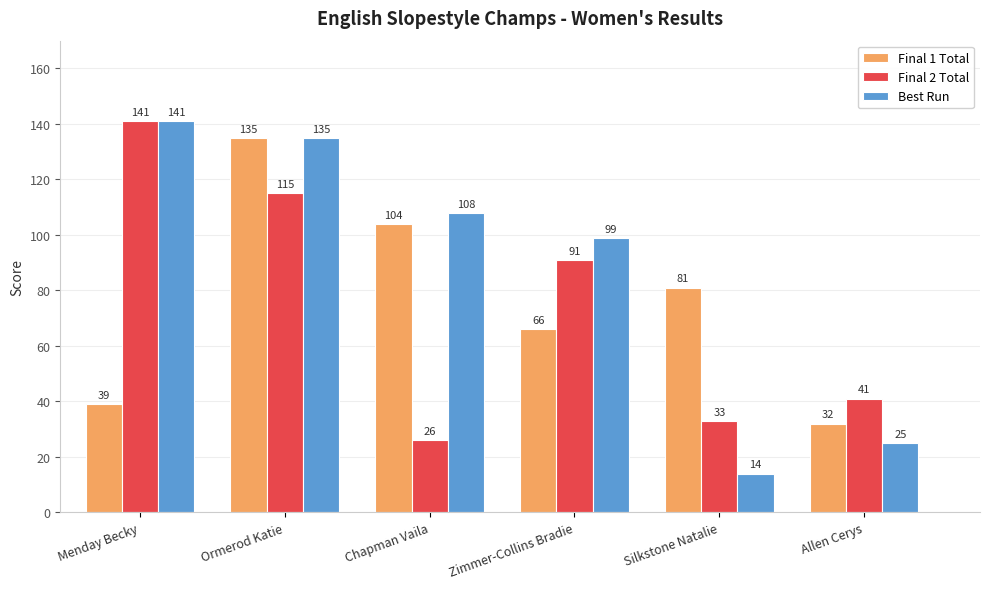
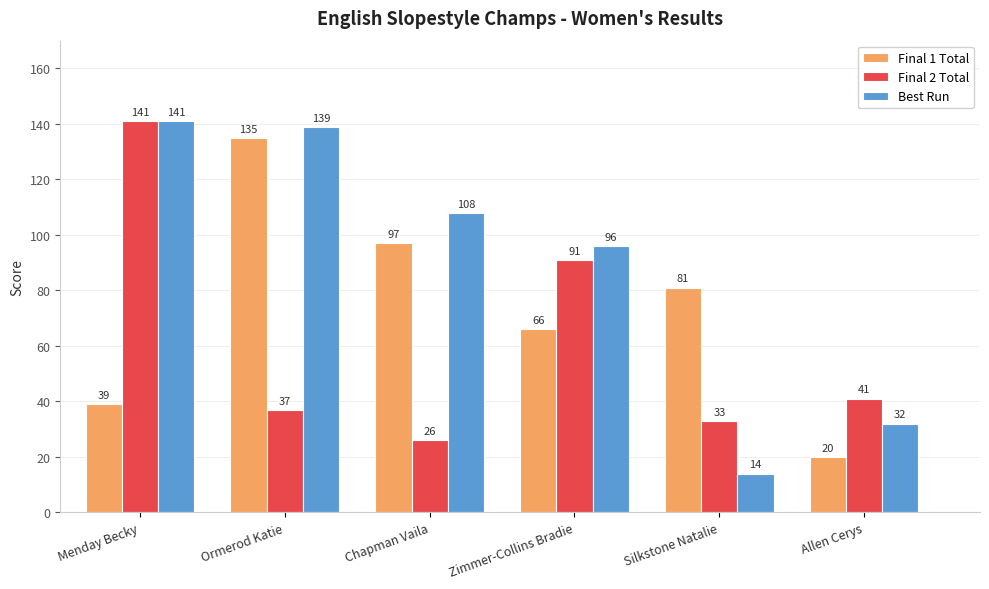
Final 2 Total, Ormerod Katie: 115 -> 37
Best Run, Ormerod Katie: 135 -> 139
Final 1 Total, Chapman Vaila: 104 -> 97
Best Run, Zimmer-Collins Bradie: 99 -> 96
Final 1 Total, Allen Cerys: 32 -> 20
Best Run, Allen Cerys: 25 -> 32
